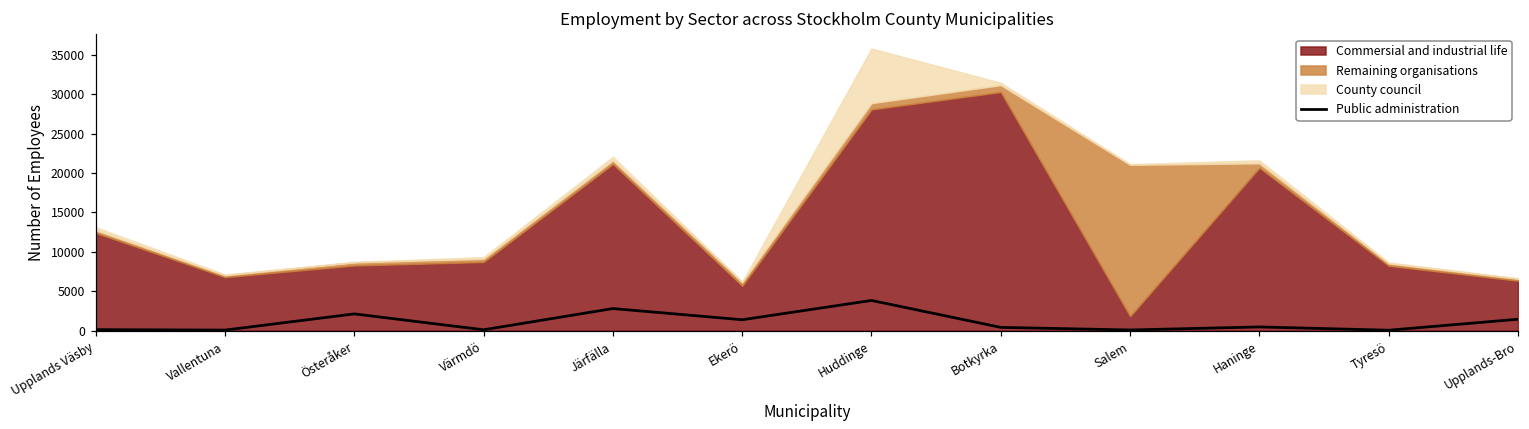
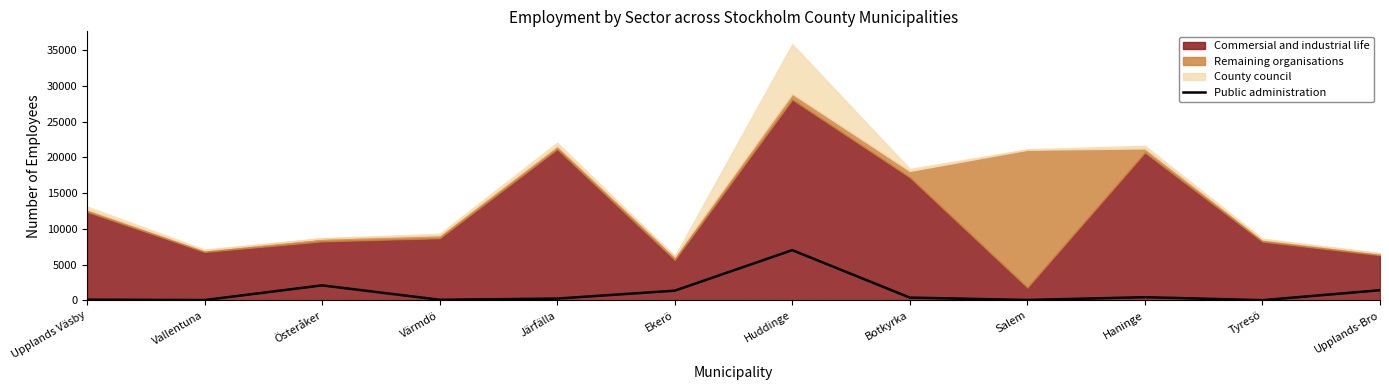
Public administration, Järfälla: 3000 -> 0
Public administration, Huddinge: 4000 -> 7000
Commersial and industrial life, Botkyrka: 30000 -> 17000
